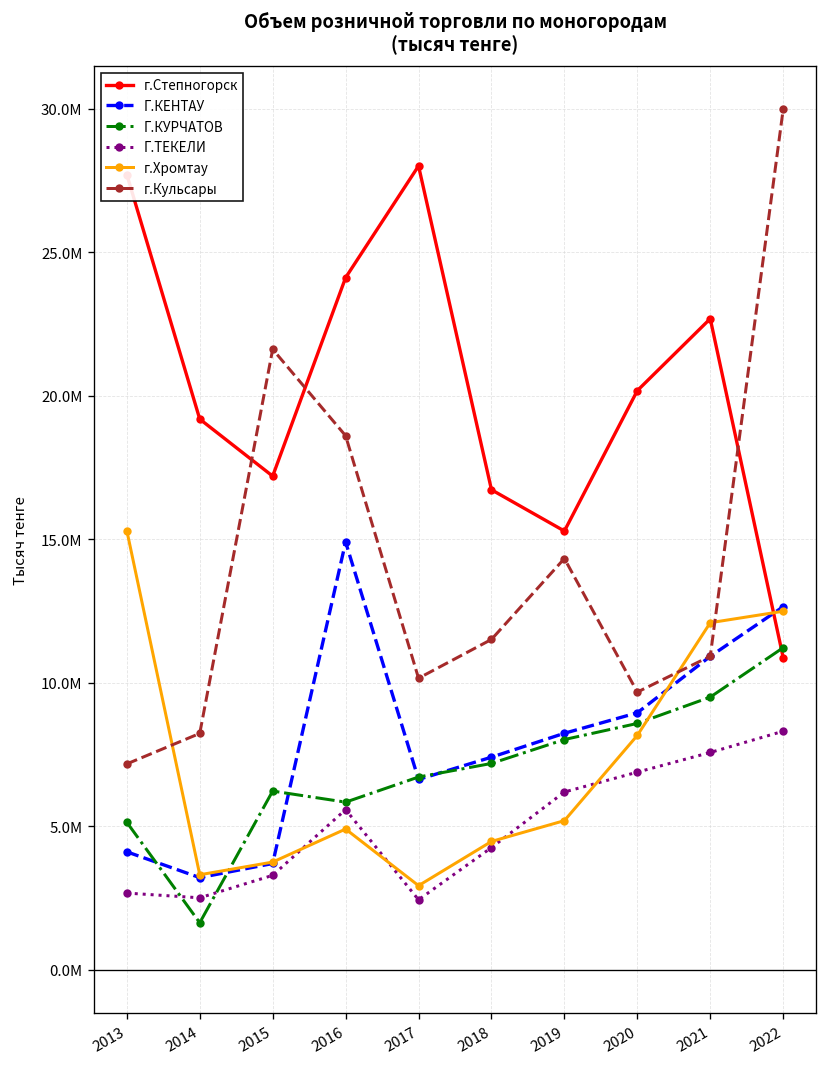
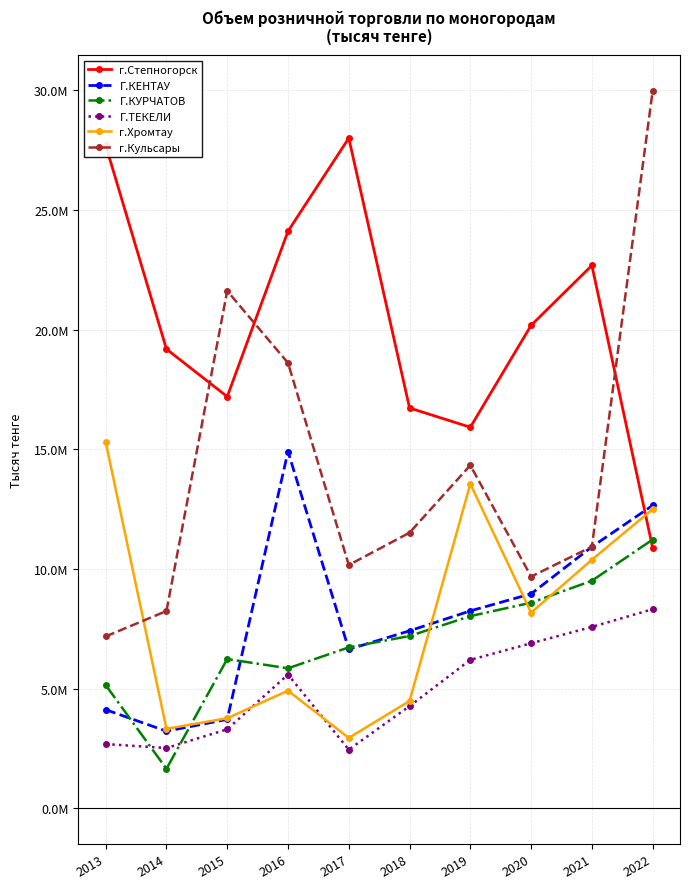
г.Степногорск, 2019: 15300000 -> 15900000
г.Хромтау, 2019: 5200000 -> 13600000
г.Хромтау, 2021: 12100000 -> 10400000
